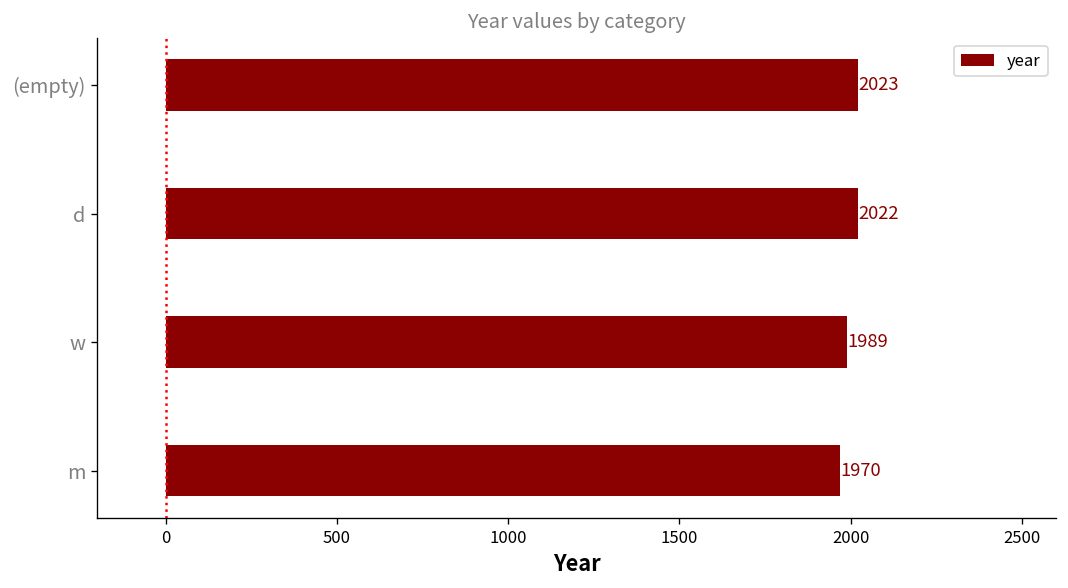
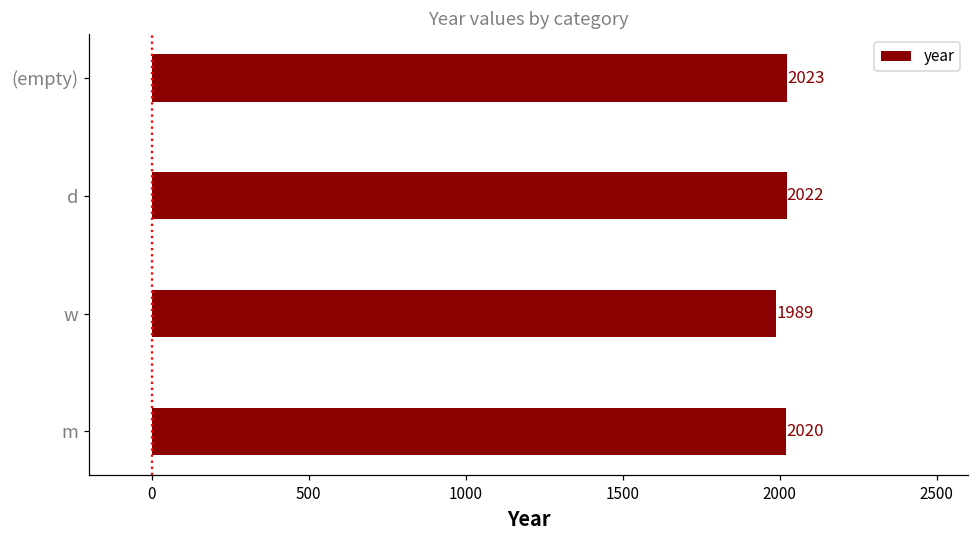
m: 1970 -> 2020
